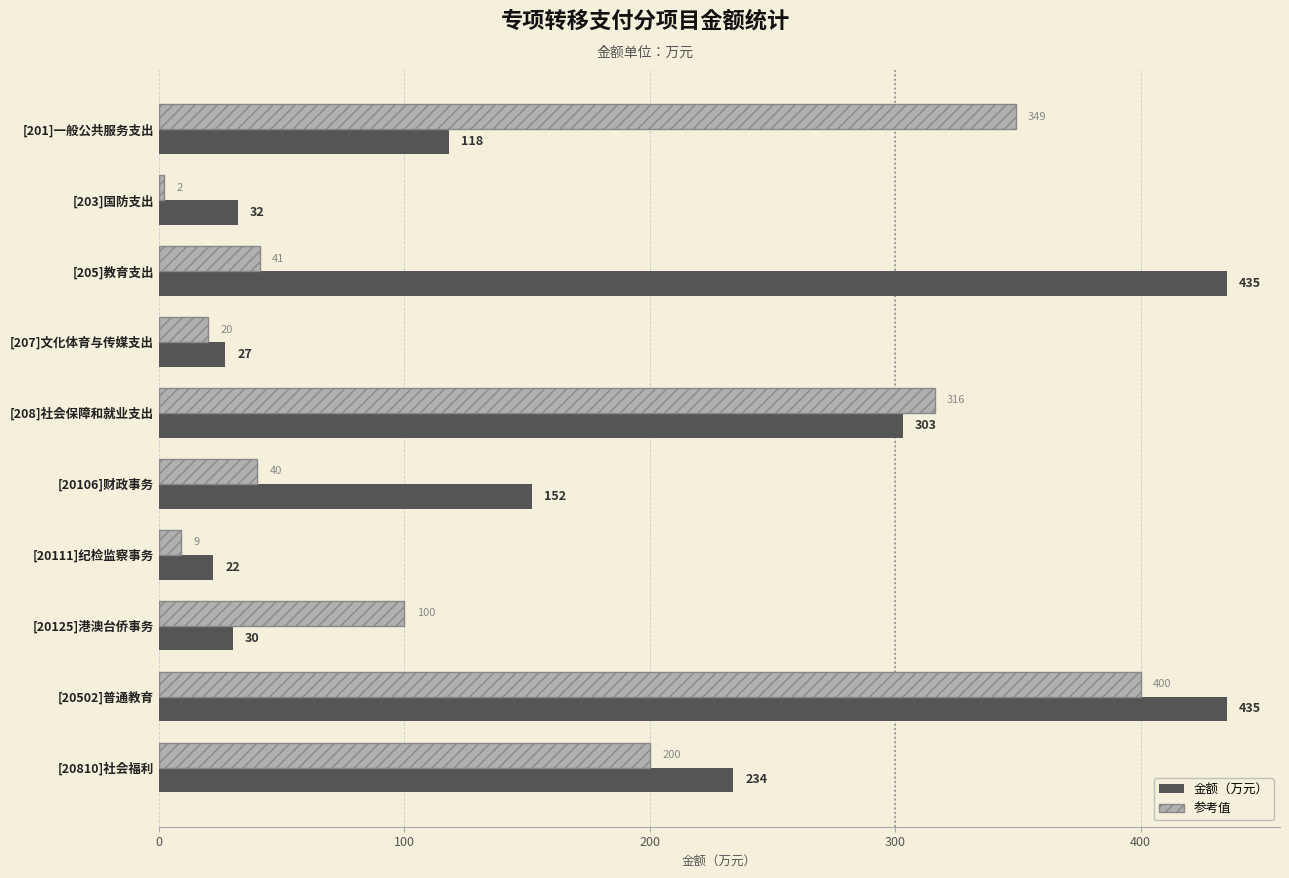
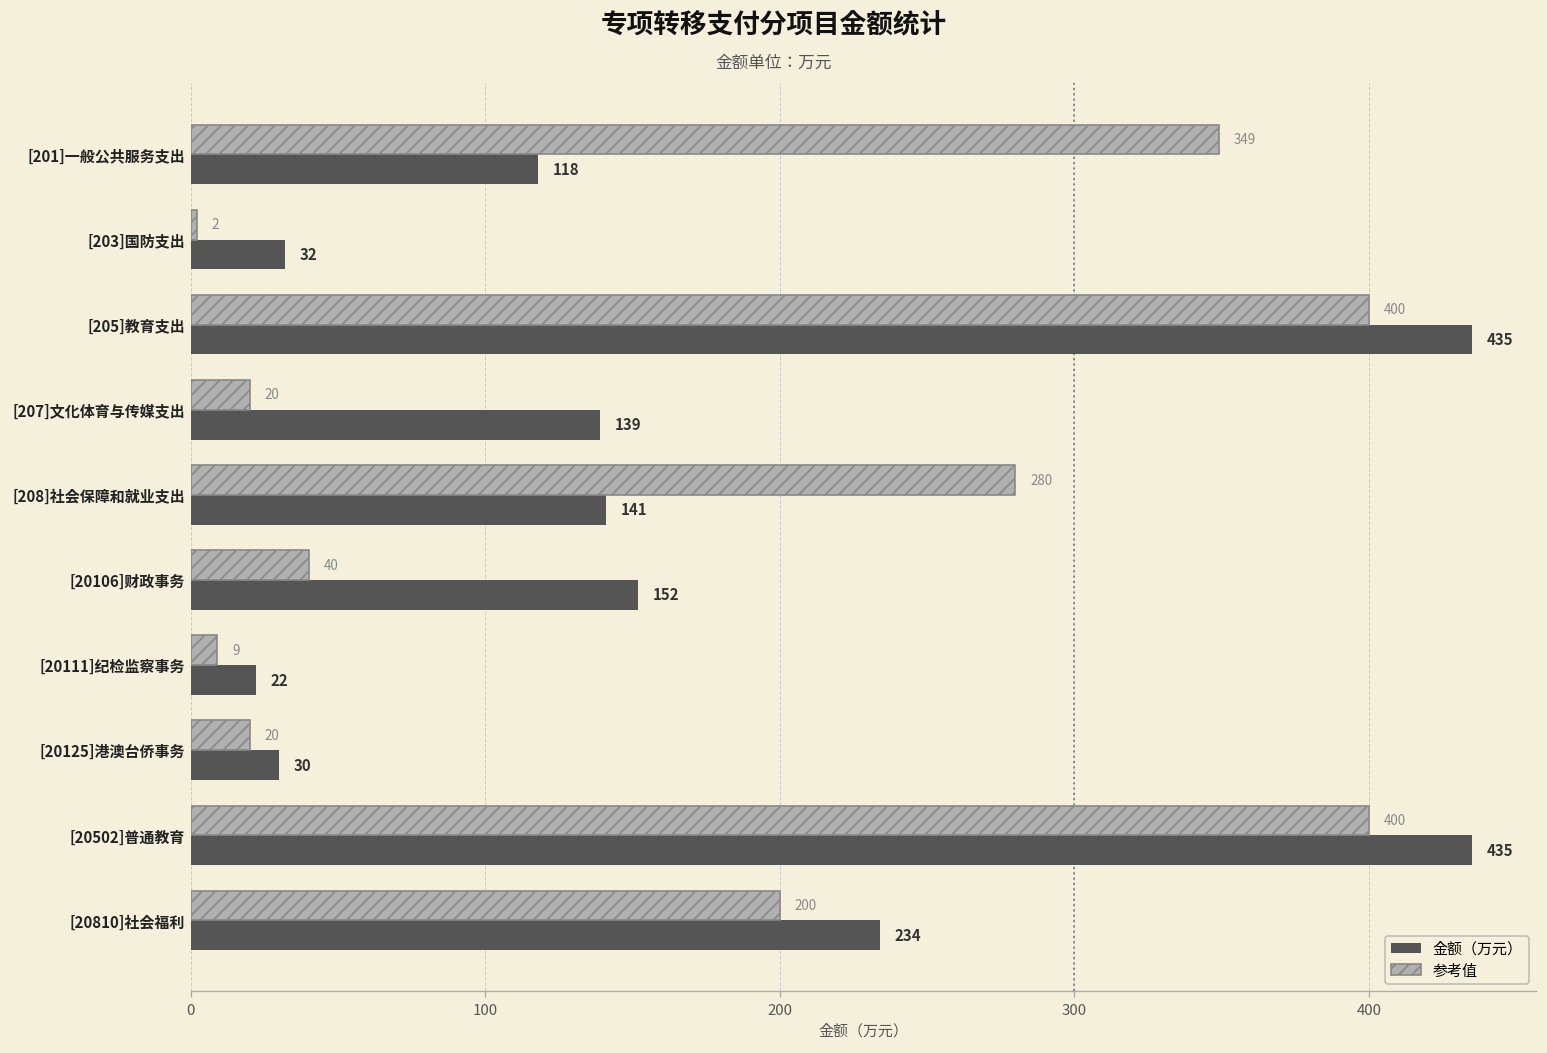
参考值, [205]教育支出: 41 -> 400
金额（万元）, [207]文化体育与传媒支出: 27 -> 139
参考值, [208]社会保障和就业支出: 316 -> 280
金额（万元）, [208]社会保障和就业支出: 303 -> 141
参考值, [20125]港澳台侨事务: 100 -> 20
